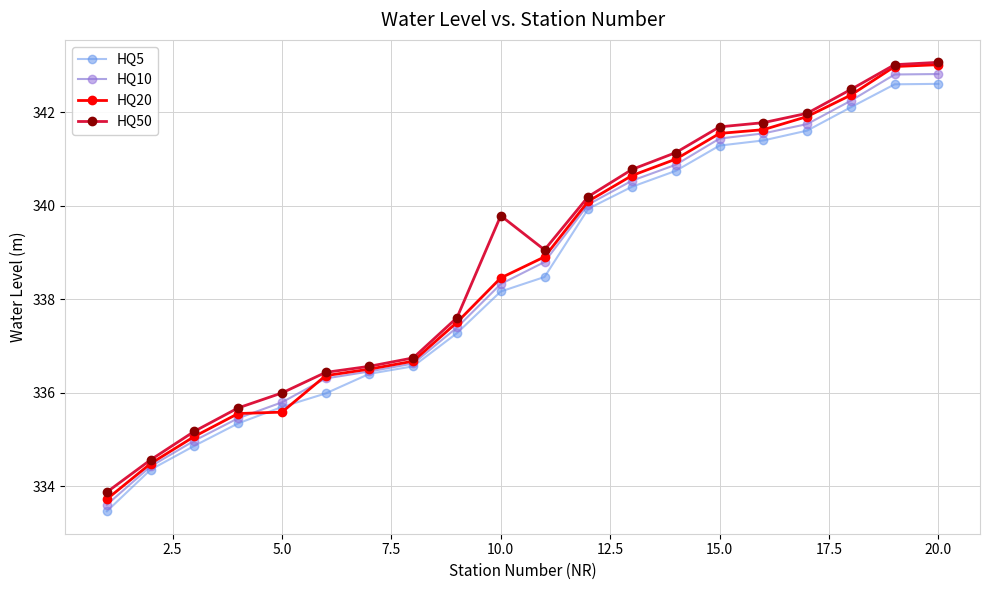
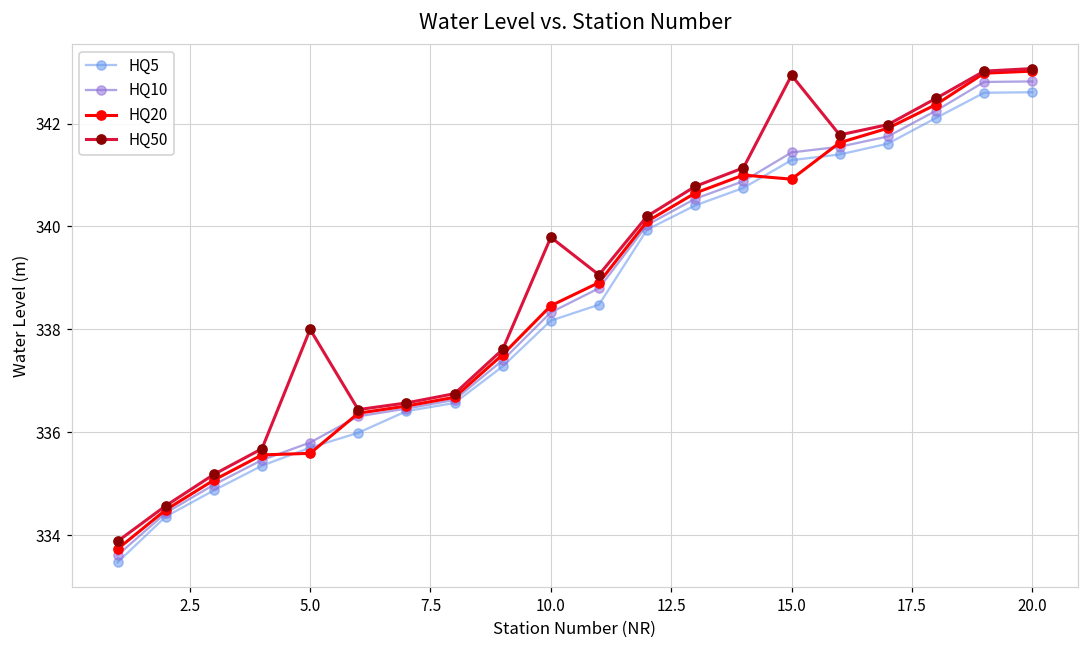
HQ50, 5.0: 336 -> 338
HQ20, 15.0: 341.6 -> 340.9
HQ50, 15.0: 341.7 -> 342.9
